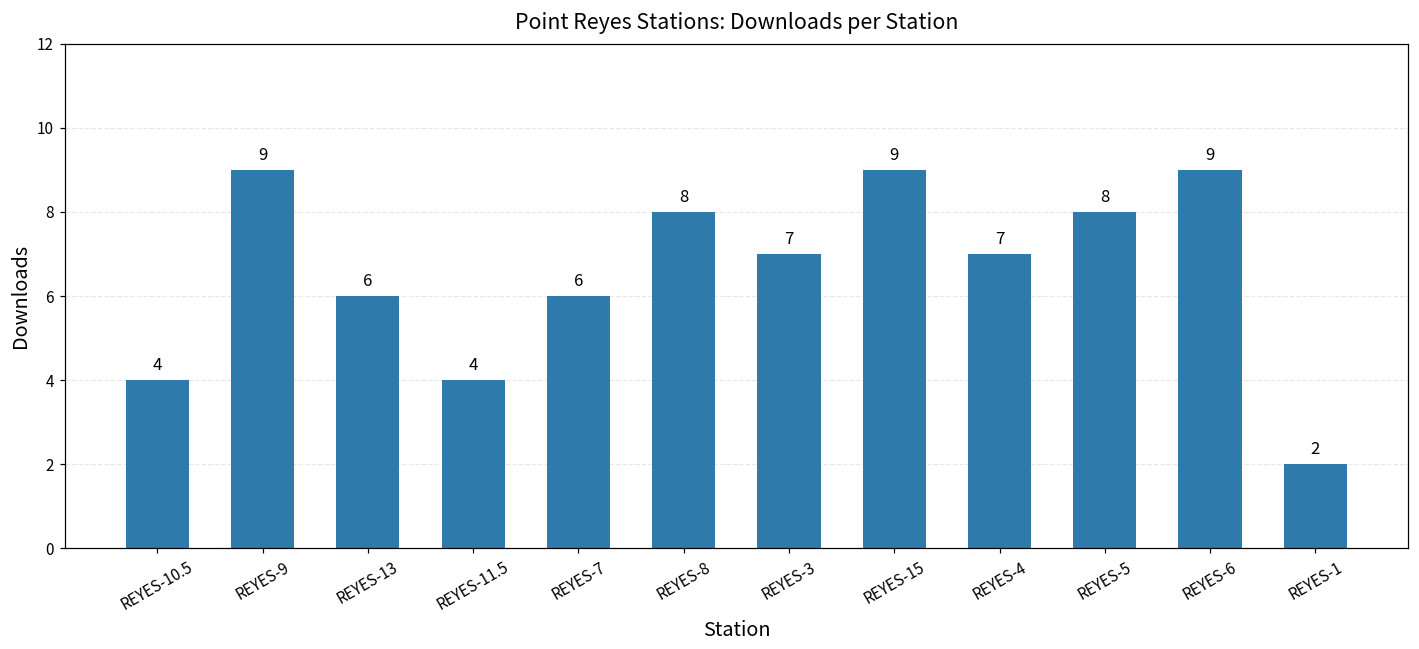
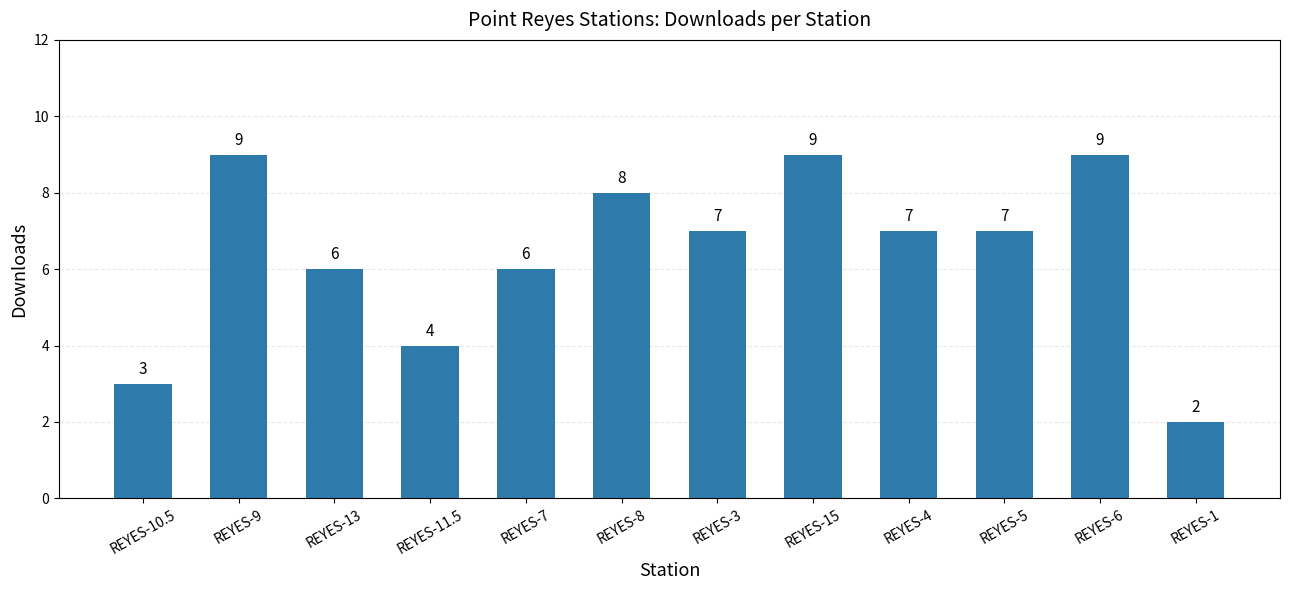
REYES-10.5: 4 -> 3
REYES-5: 8 -> 7
